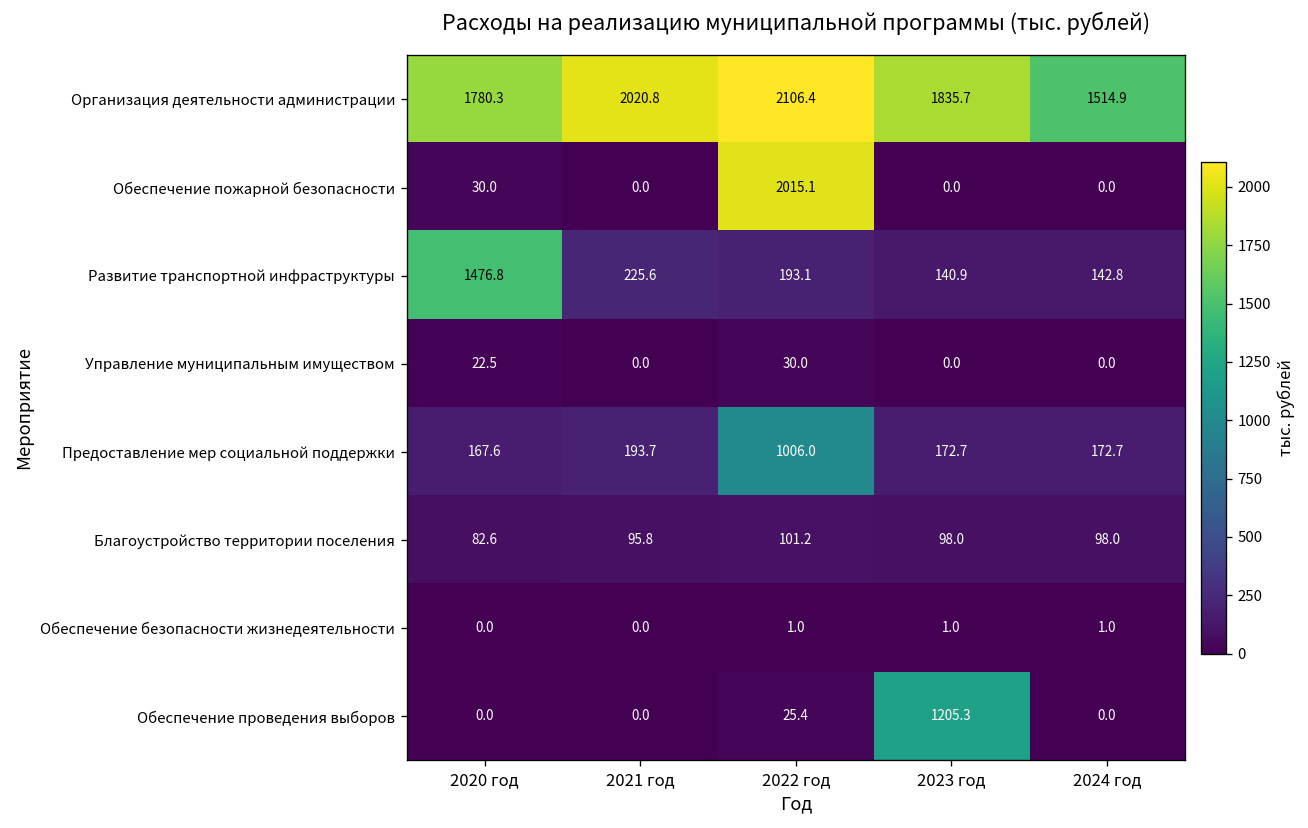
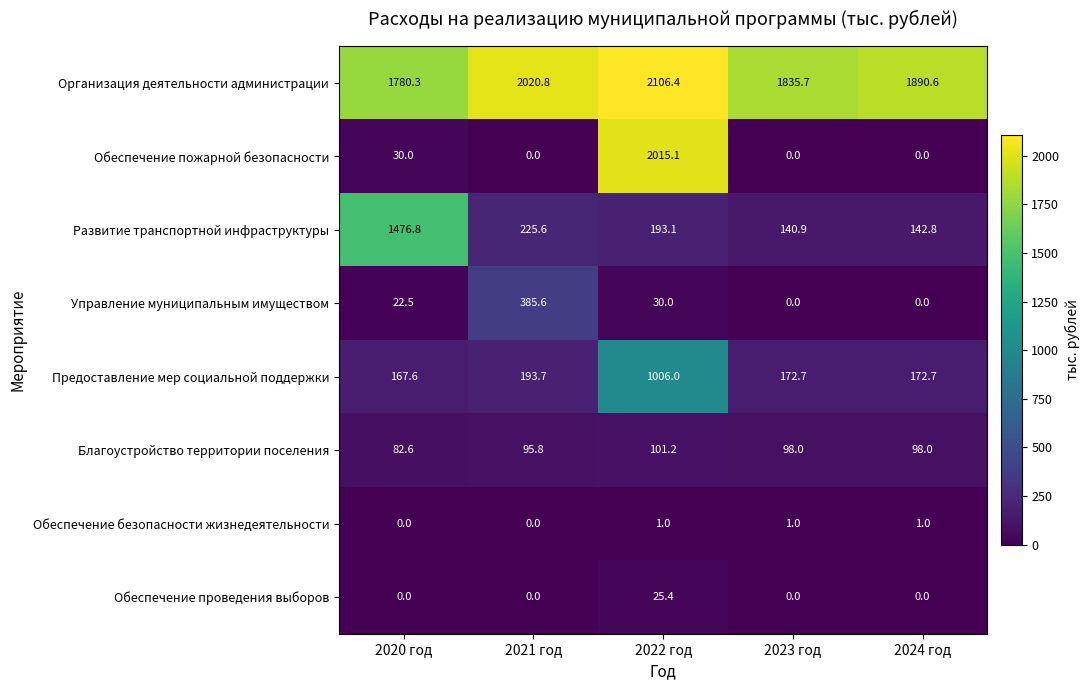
Организация деятельности администрации, 2024 год: 1514.9 -> 1890.6
Управление муниципальным имуществом, 2021 год: 0.0 -> 385.6
Обеспечение проведения выборов, 2023 год: 1205.3 -> 0.0
